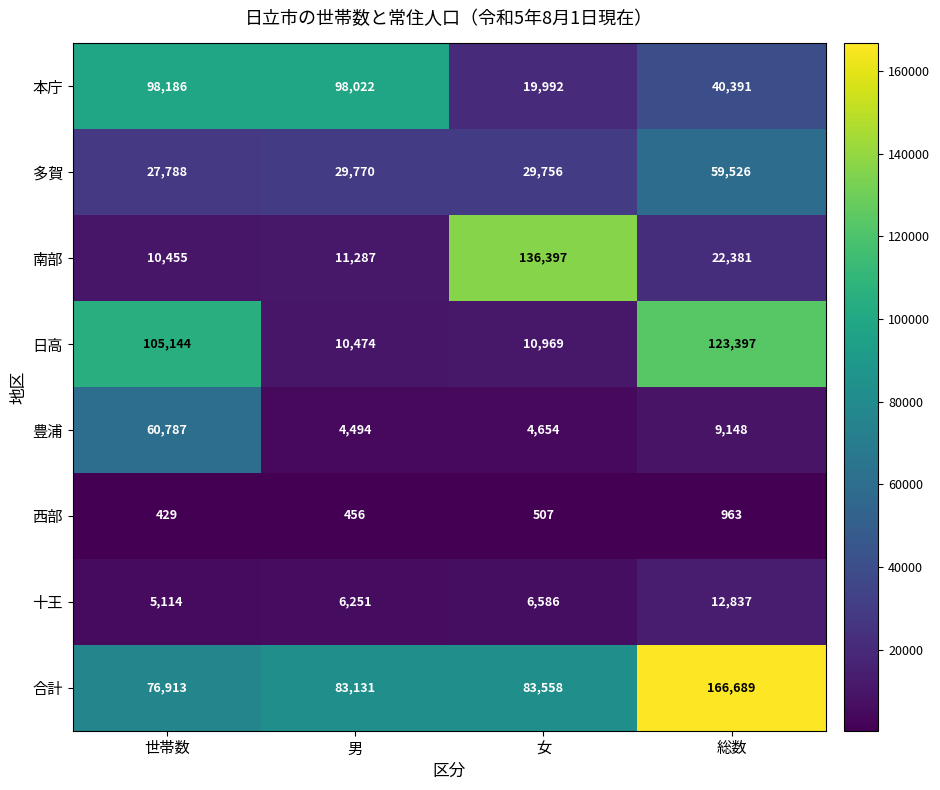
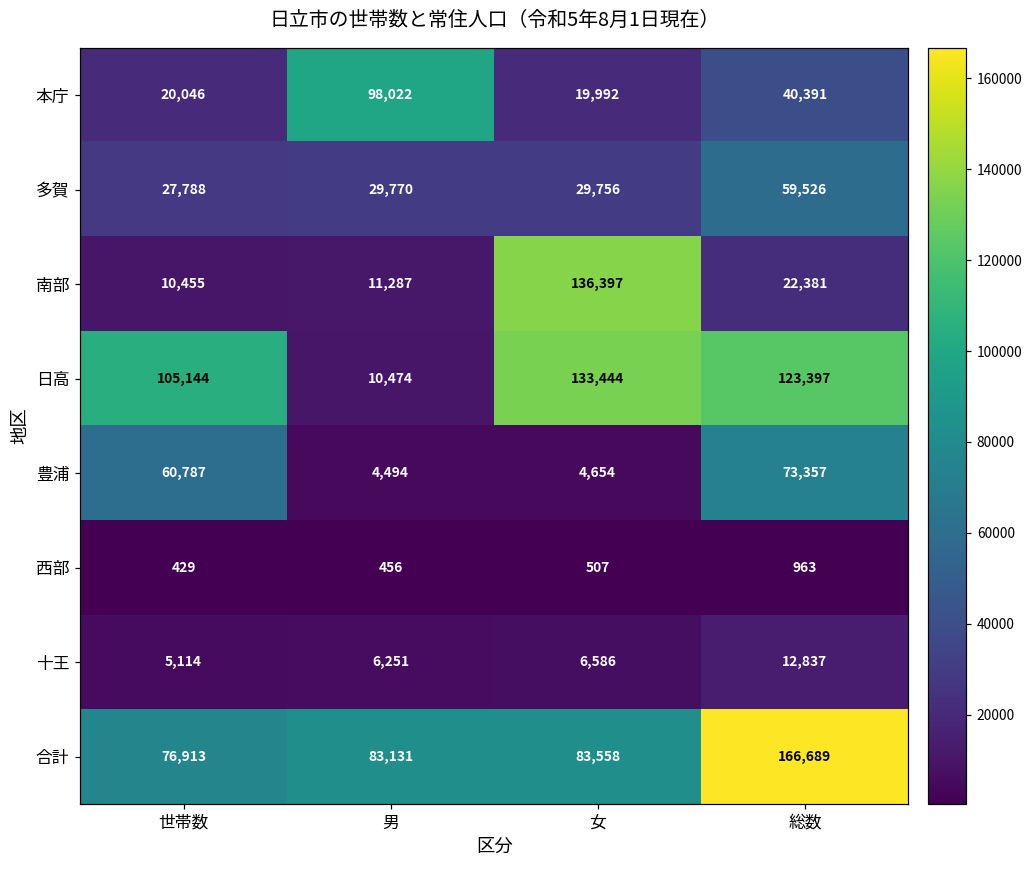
本庁, 世帯数: 98,186 -> 20,046
日高, 女: 10,969 -> 133,444
豊浦, 総数: 9,148 -> 73,357
